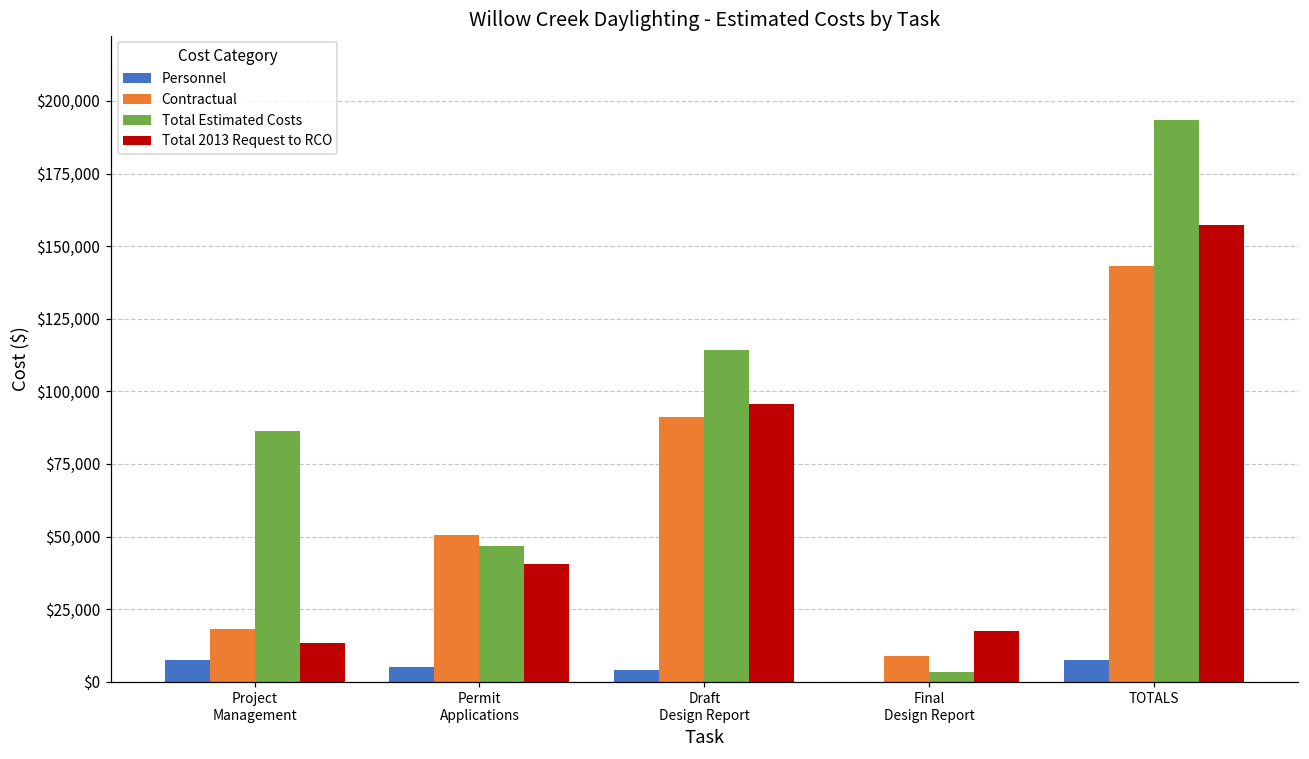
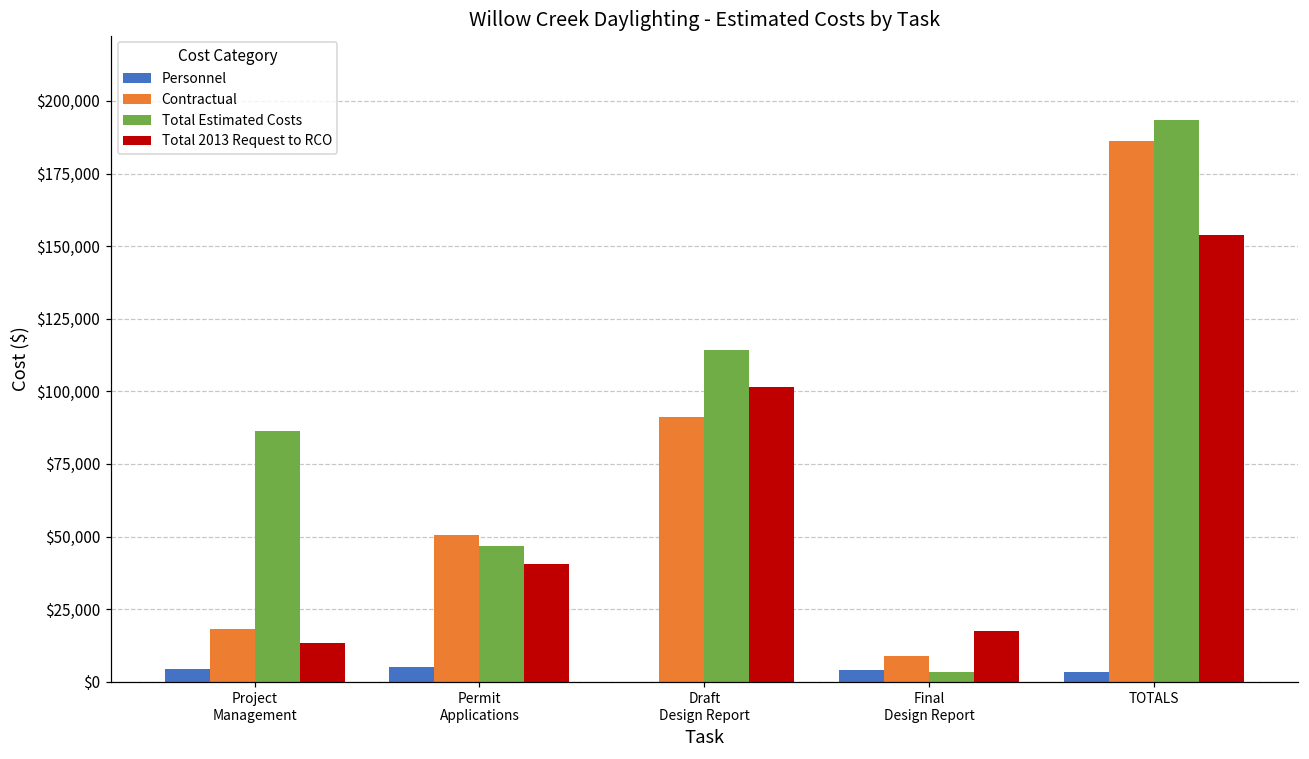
Personnel, Project Management: $7,000 -> $4,000
Personnel, Draft Design Report: $4,000 -> $0
Total 2013 Request to RCO, Draft Design Report: $95,000 -> $101,000
Personnel, Final Design Report: $0 -> $4,000
Personnel, TOTALS: $7,000 -> $3,000
Contractual, TOTALS: $143,000 -> $186,000
Total 2013 Request to RCO, TOTALS: $157,000 -> $154,000
